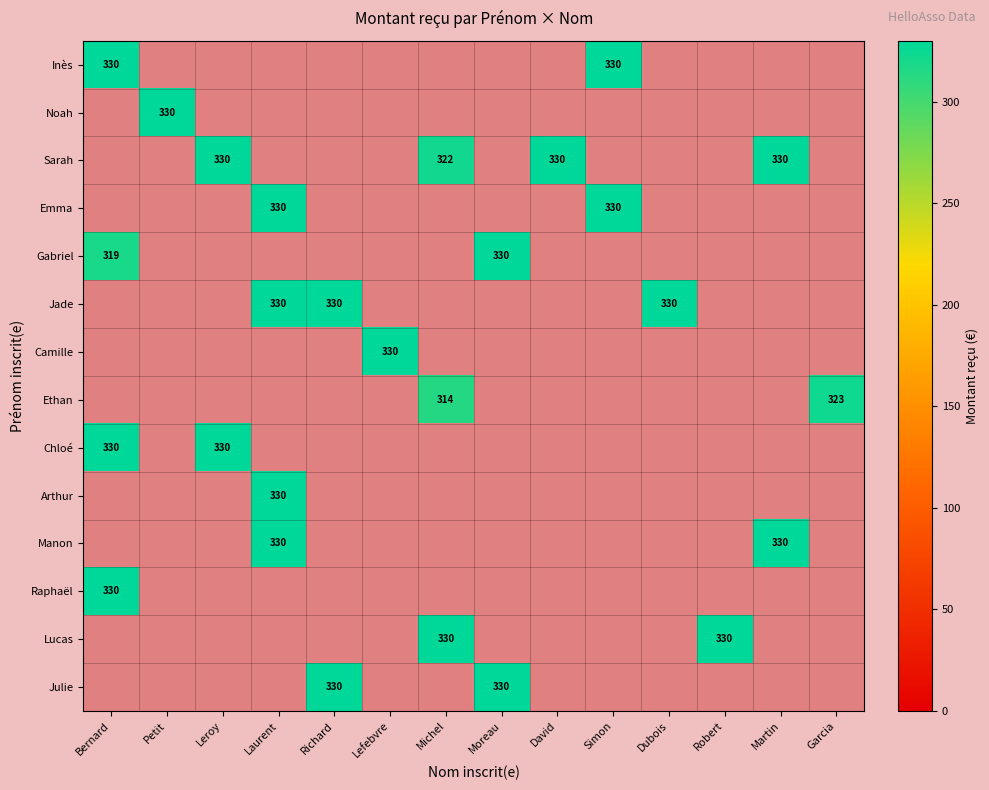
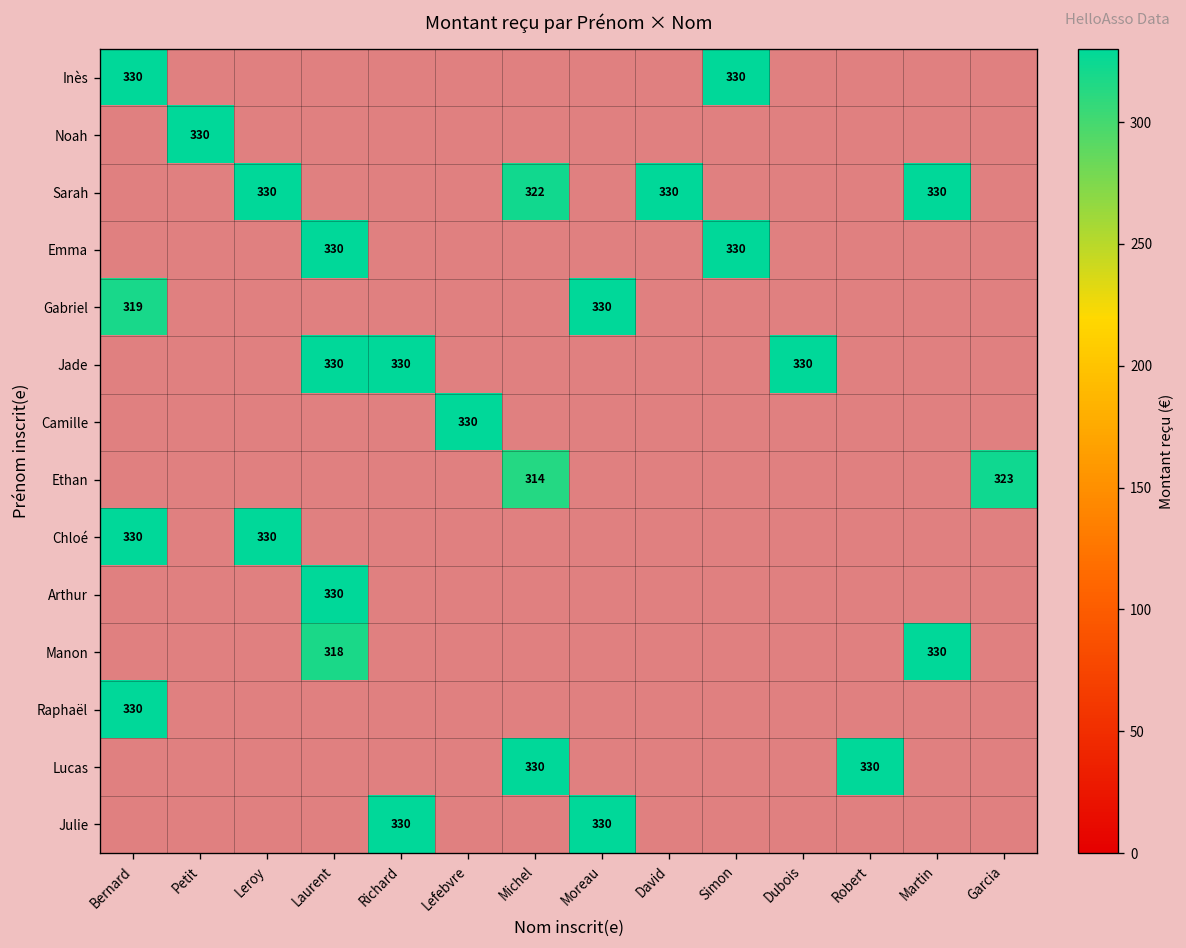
Manon, Laurent: 330 -> 318
